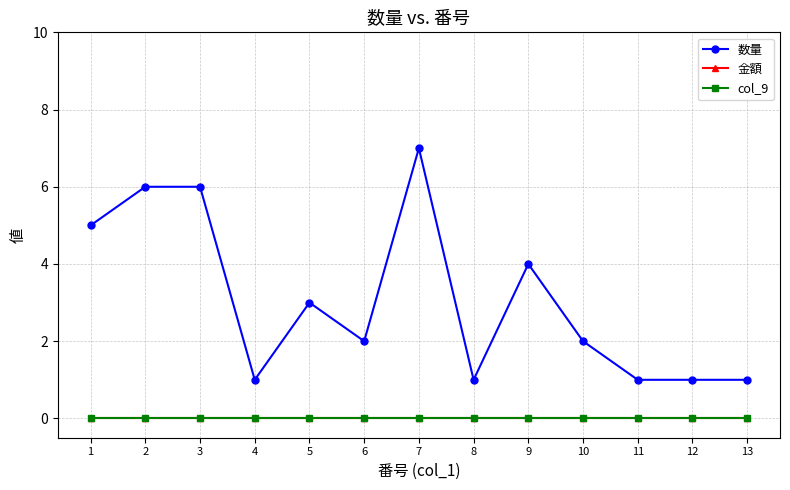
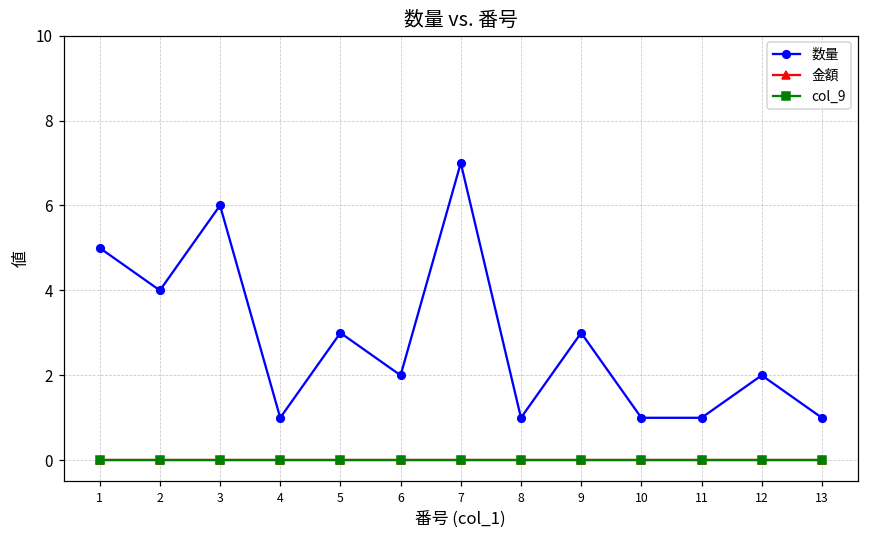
数量, 2: 6 -> 4
数量, 9: 4 -> 3
数量, 10: 2 -> 1
数量, 12: 1 -> 2
